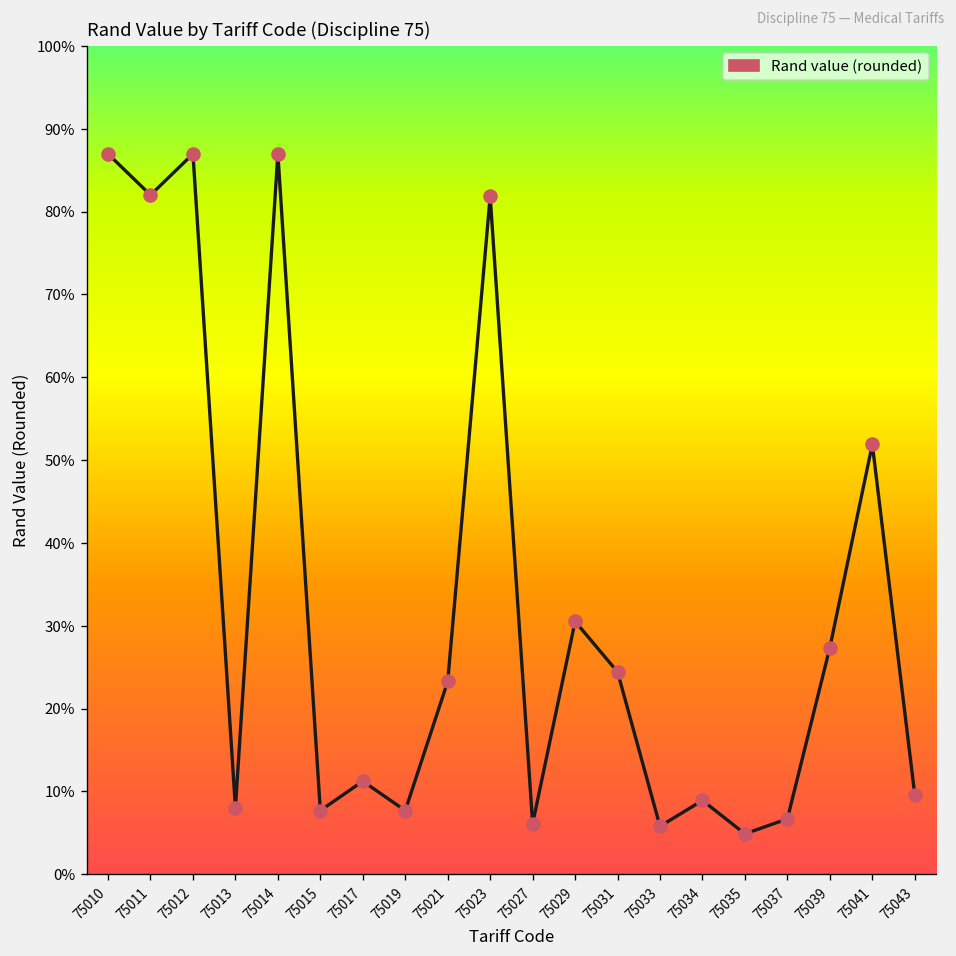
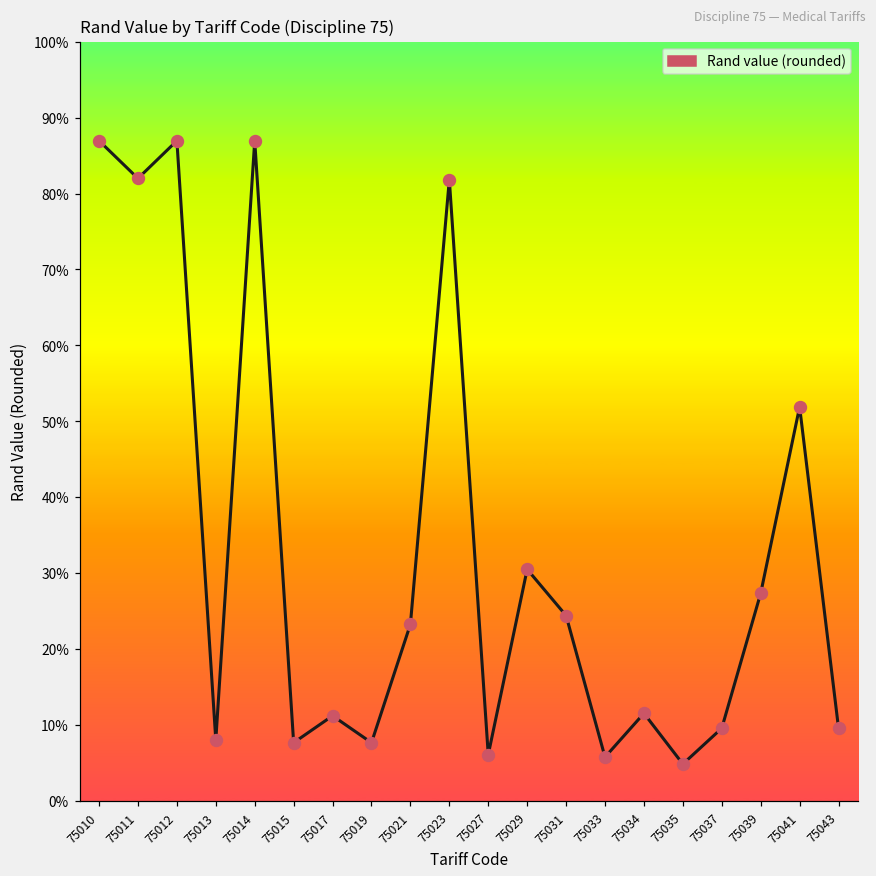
75034: 9% -> 12%
75037: 7% -> 10%
